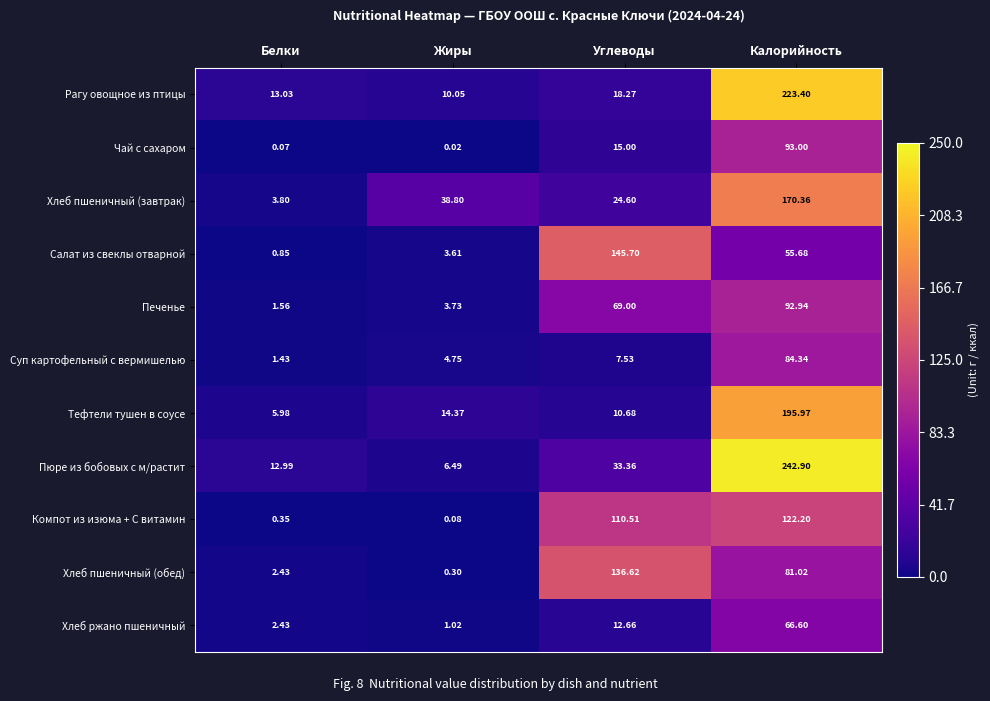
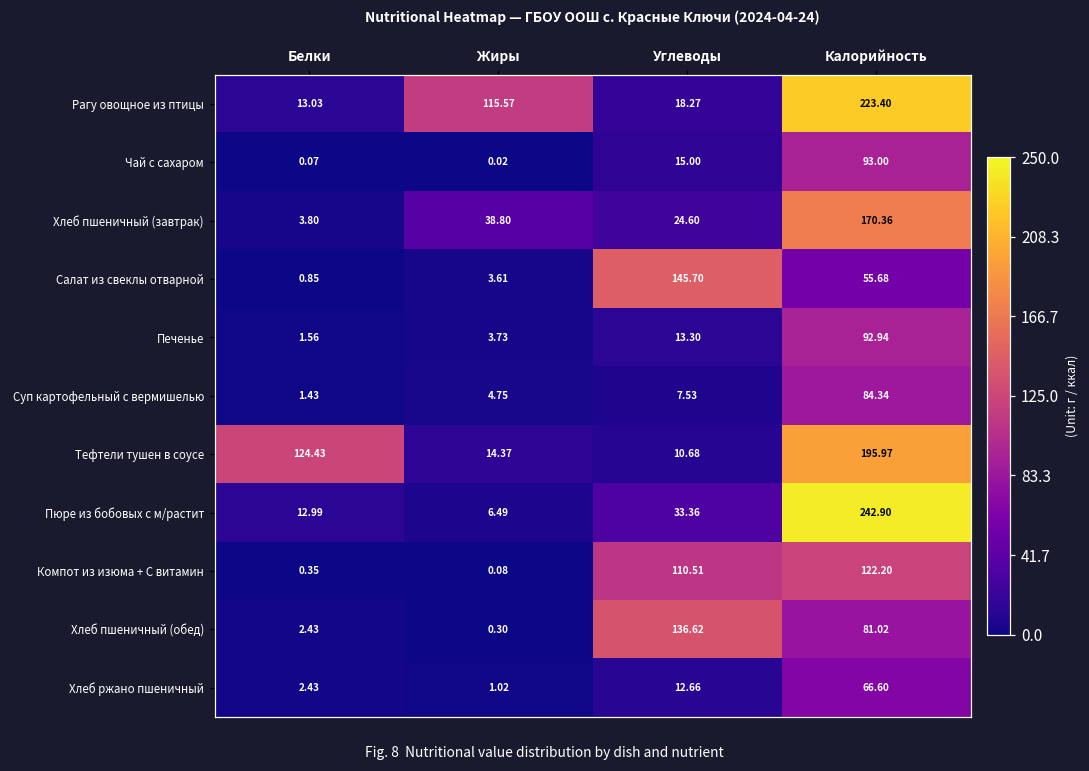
Рагу овощное из птицы, Жиры: 10.05 -> 115.57
Печенье, Углеводы: 69.00 -> 13.30
Тефтели тушен в соусе, Белки: 5.98 -> 124.43
